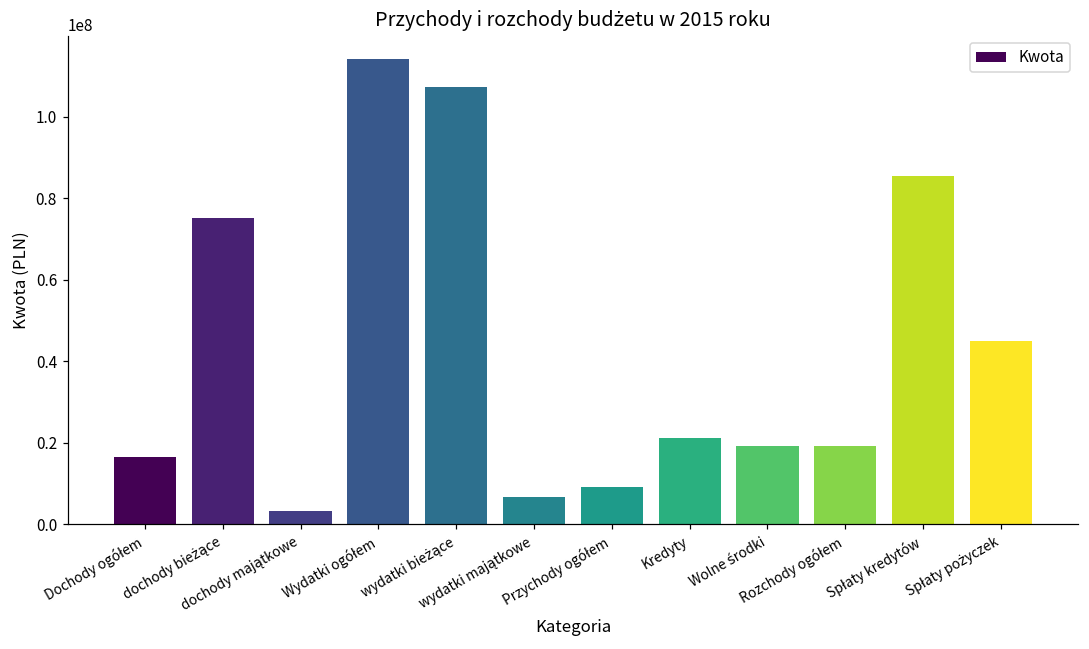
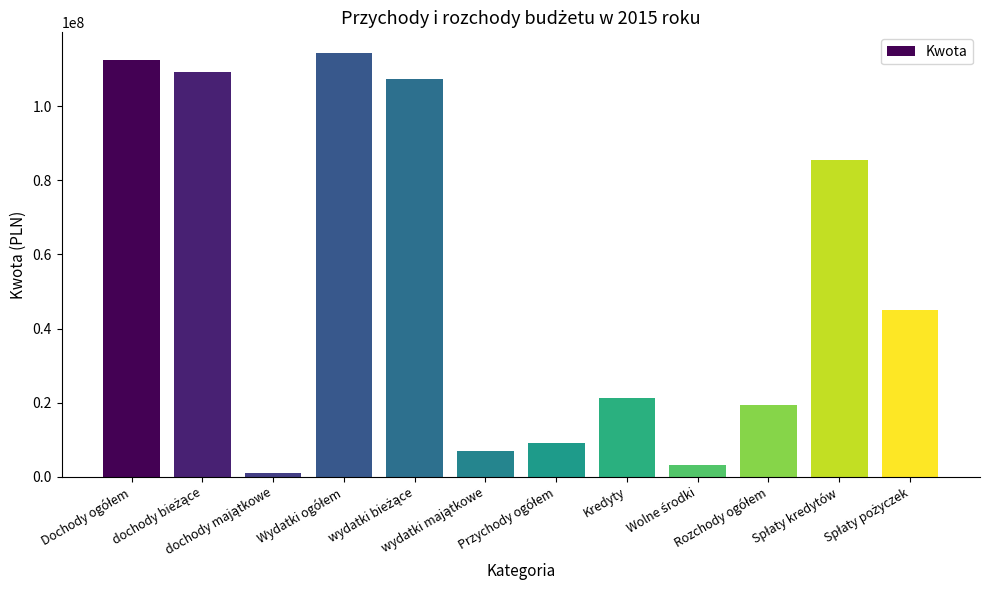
Dochody ogółem: 17000000 -> 112000000
dochody bieżące: 75000000 -> 109000000
dochody majątkowe: 3000000 -> 1000000
Wolne środki: 19000000 -> 3000000
